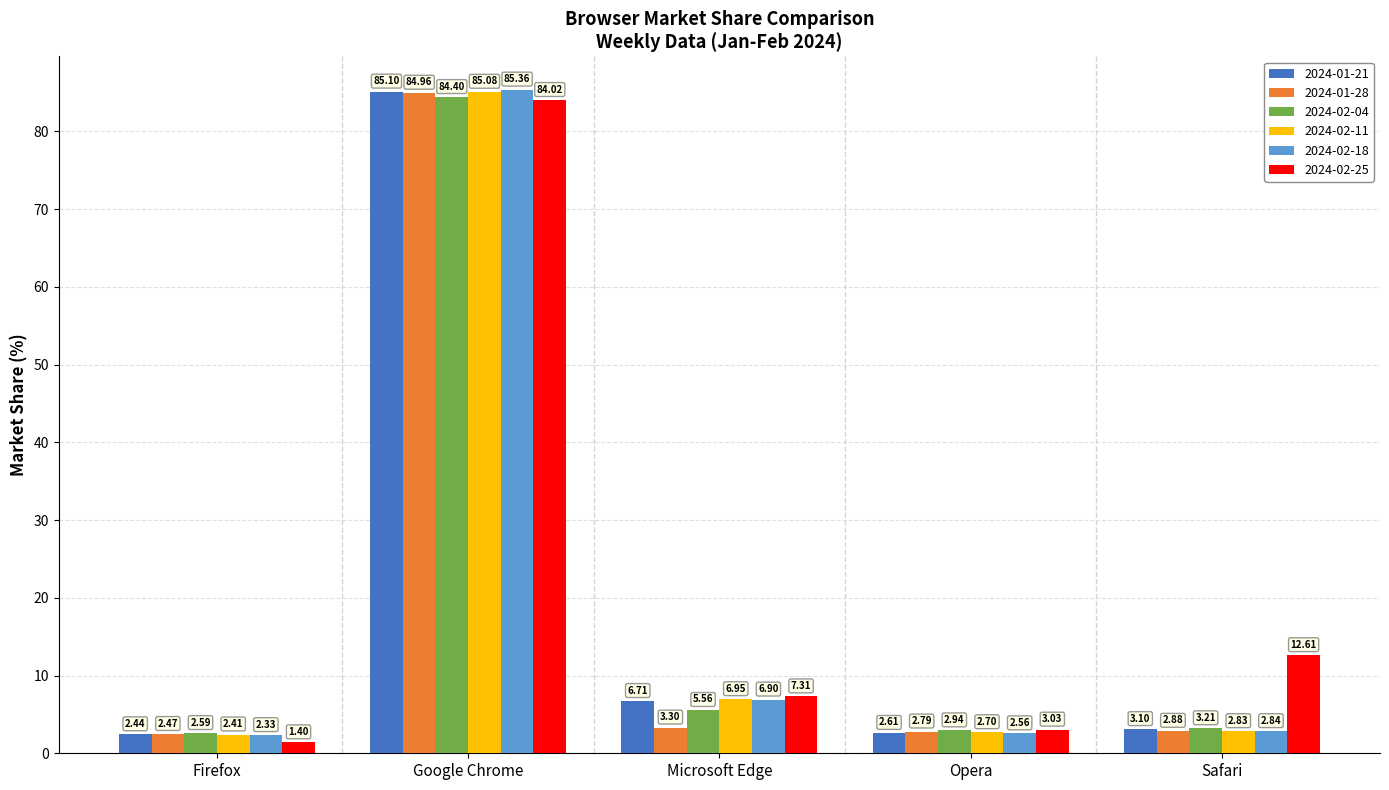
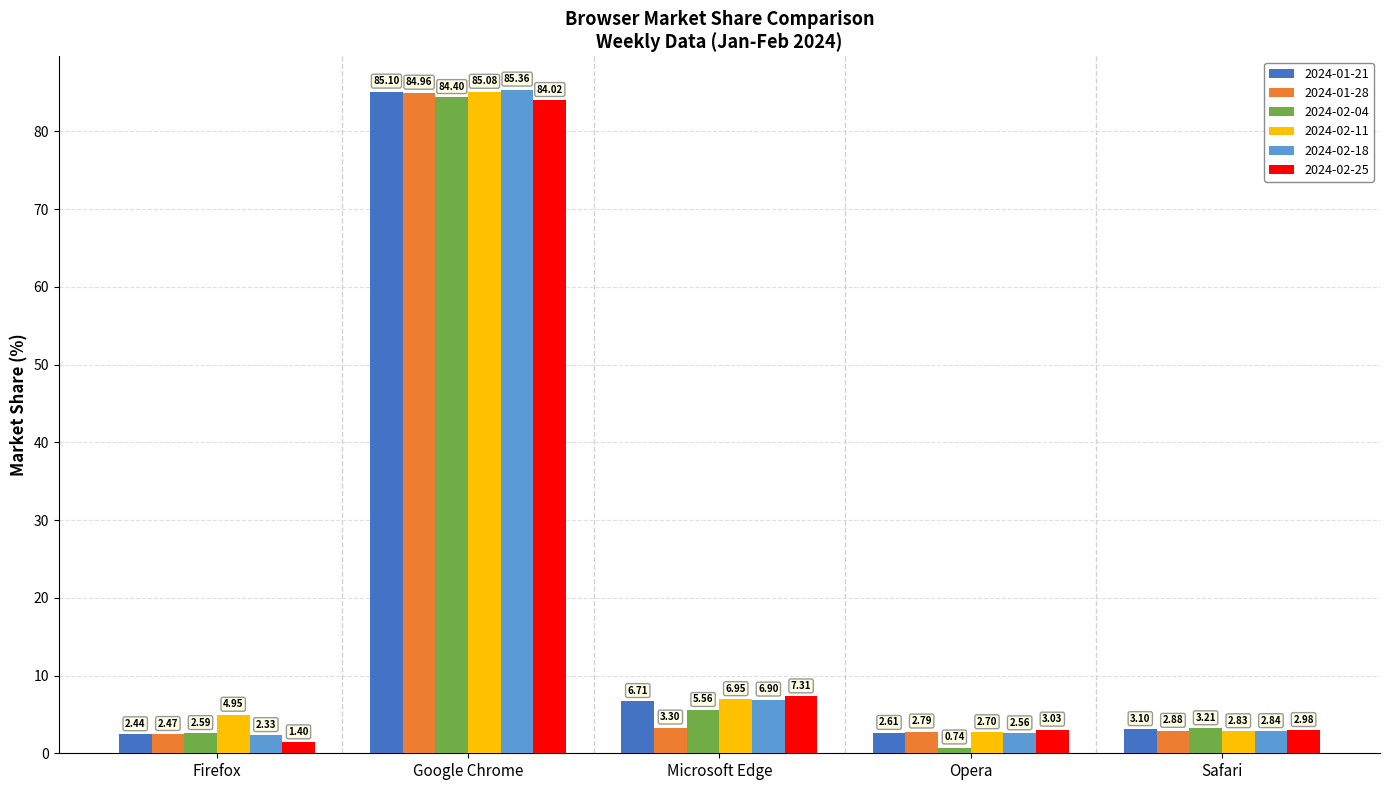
2024-02-11, Firefox: 2.41 -> 4.95
2024-02-04, Opera: 2.94 -> 0.74
2024-02-25, Safari: 12.61 -> 2.98
